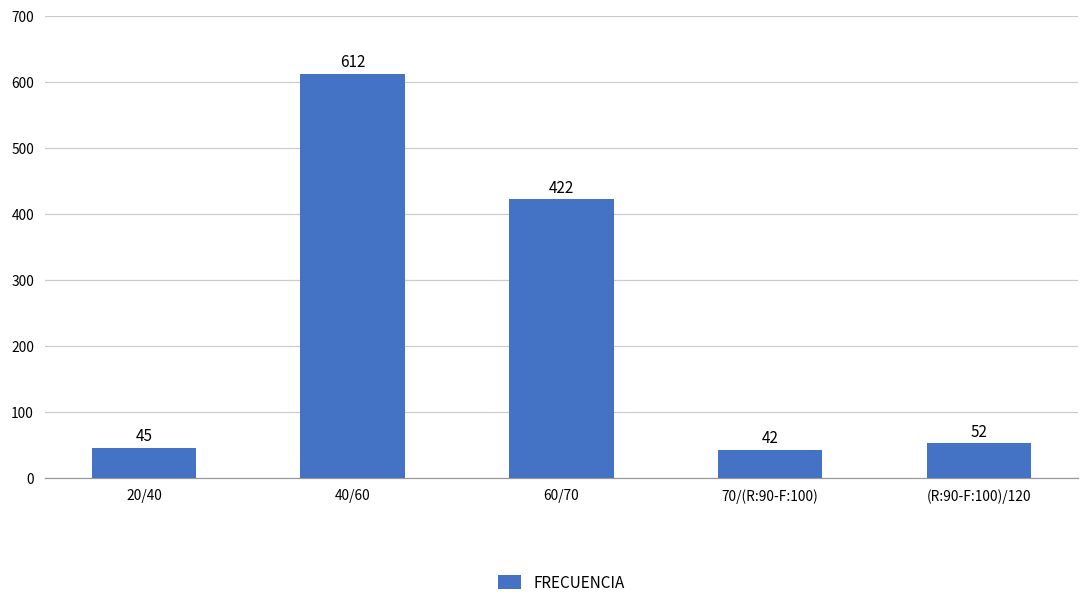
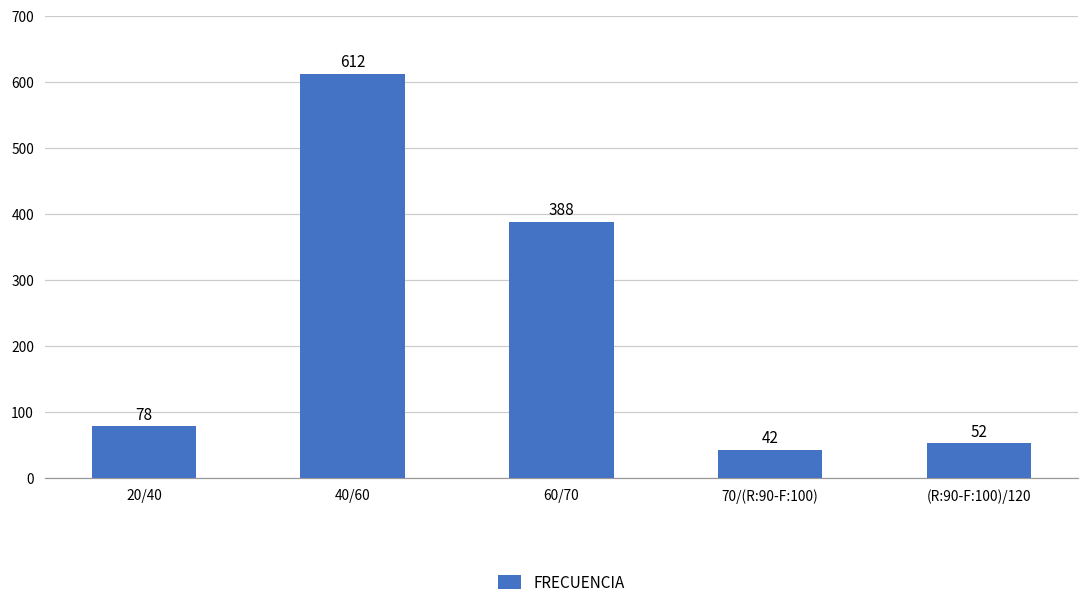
20/40: 45 -> 78
60/70: 422 -> 388
